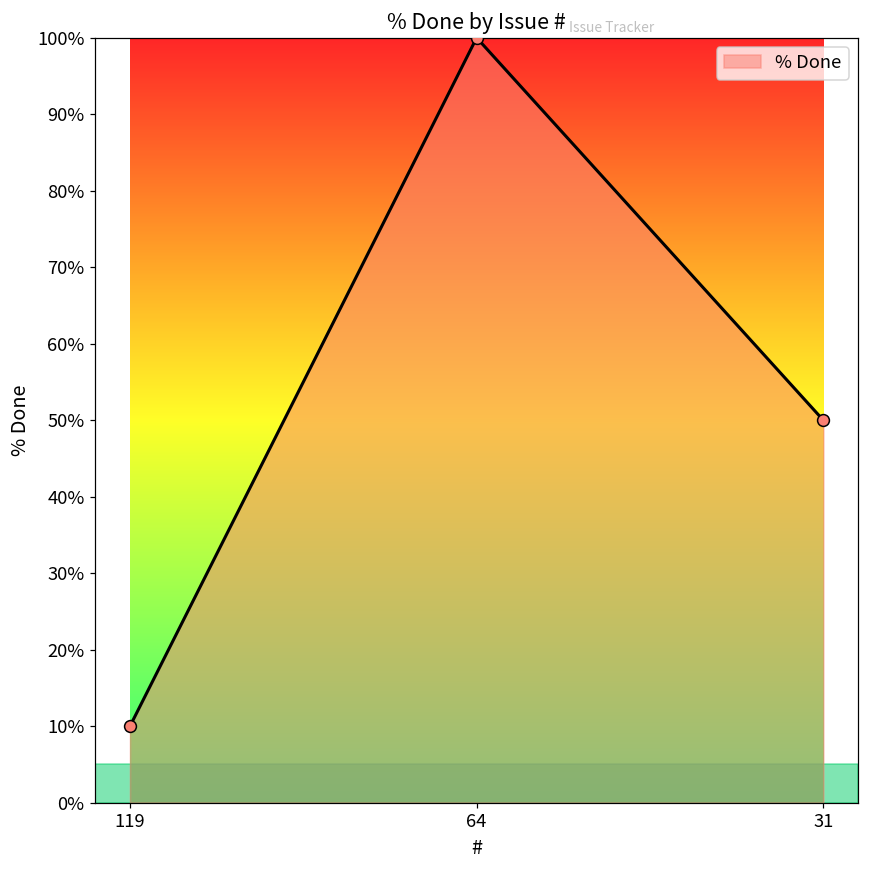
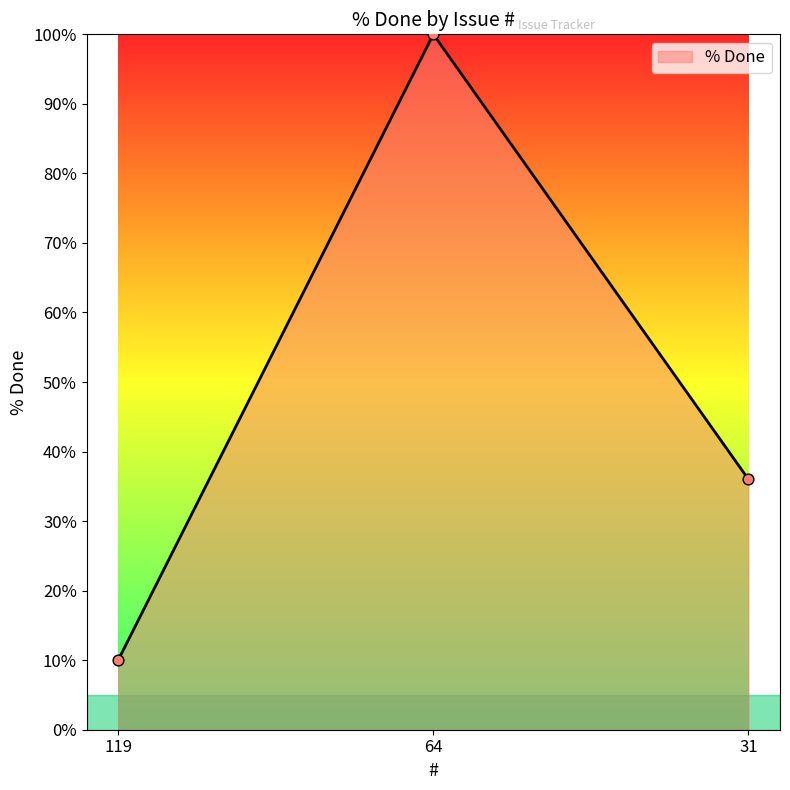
31: 50% -> 36%
